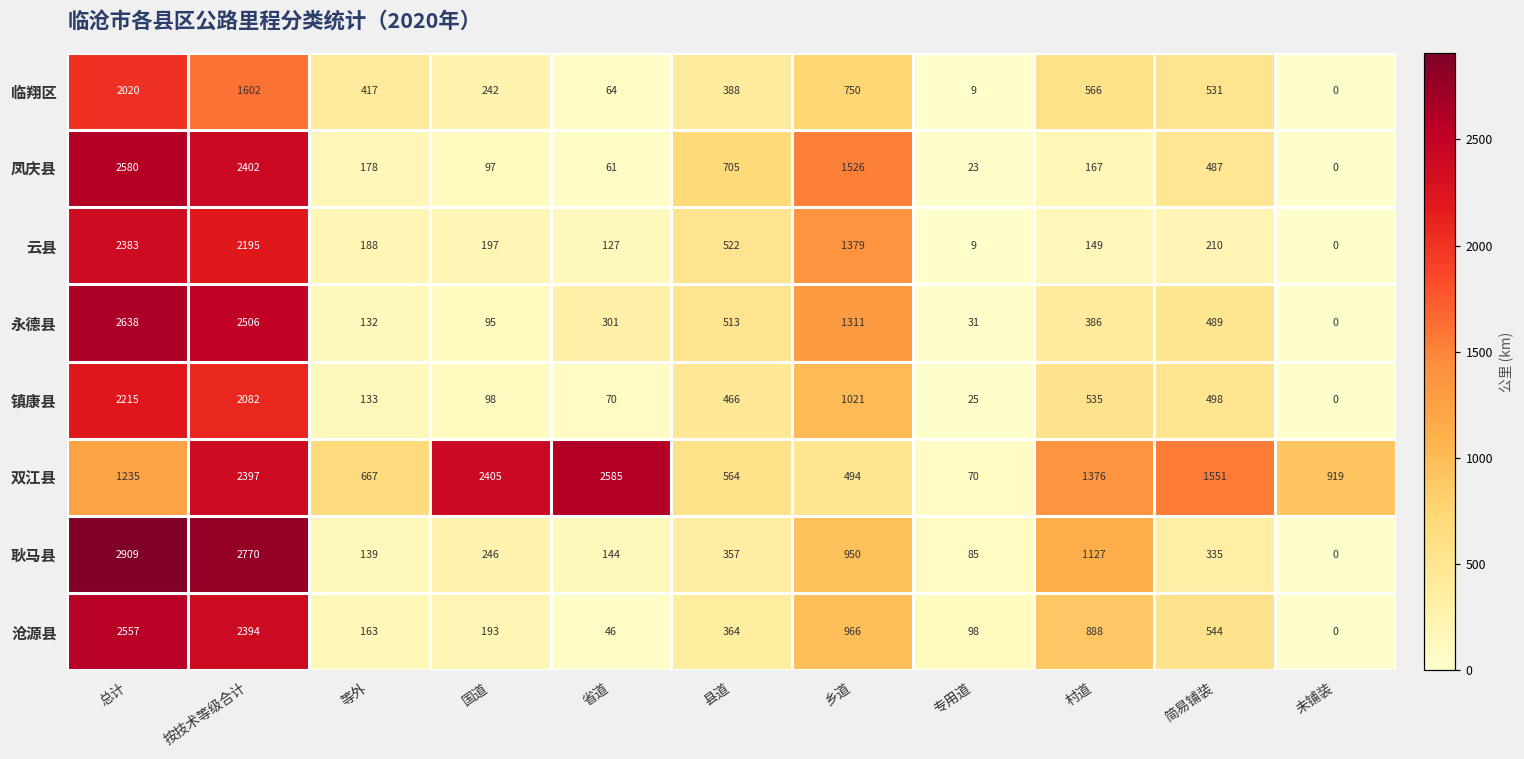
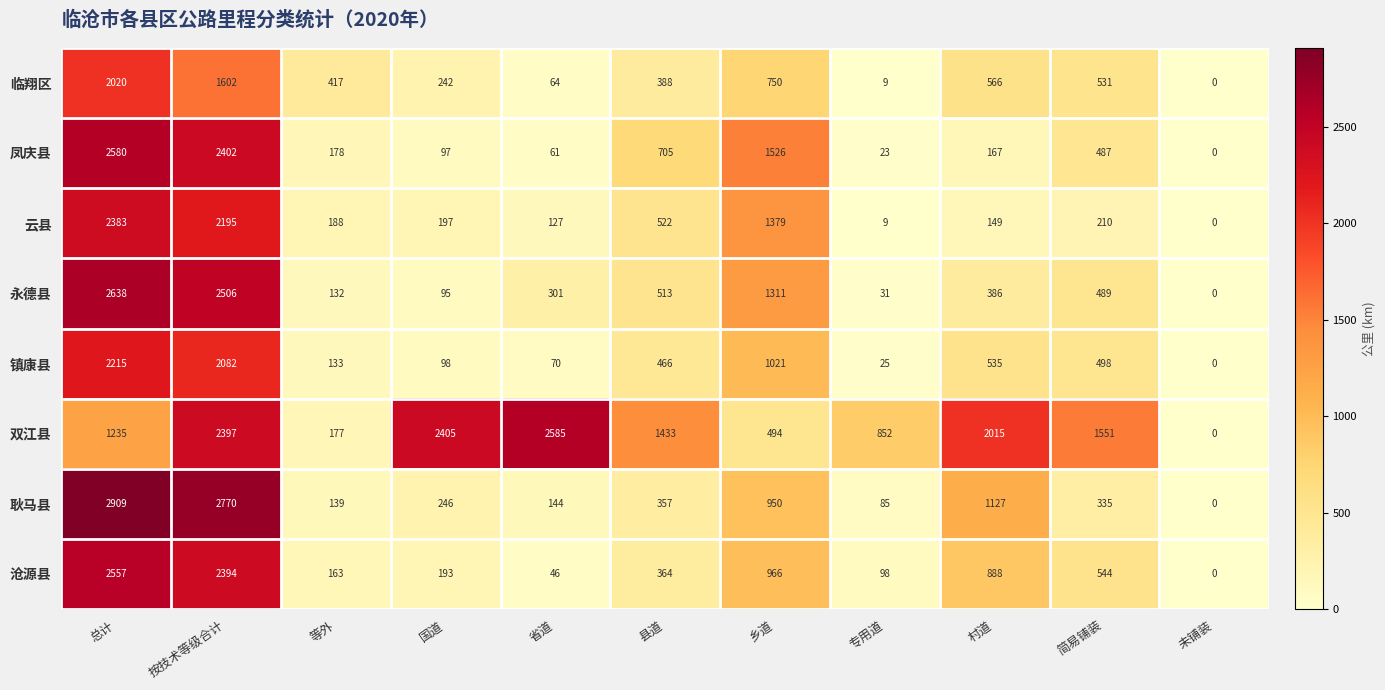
双江县, 等外: 667 -> 177
双江县, 县道: 564 -> 1433
双江县, 专用道: 70 -> 852
双江县, 村道: 1376 -> 2015
双江县, 未铺装: 919 -> 0
